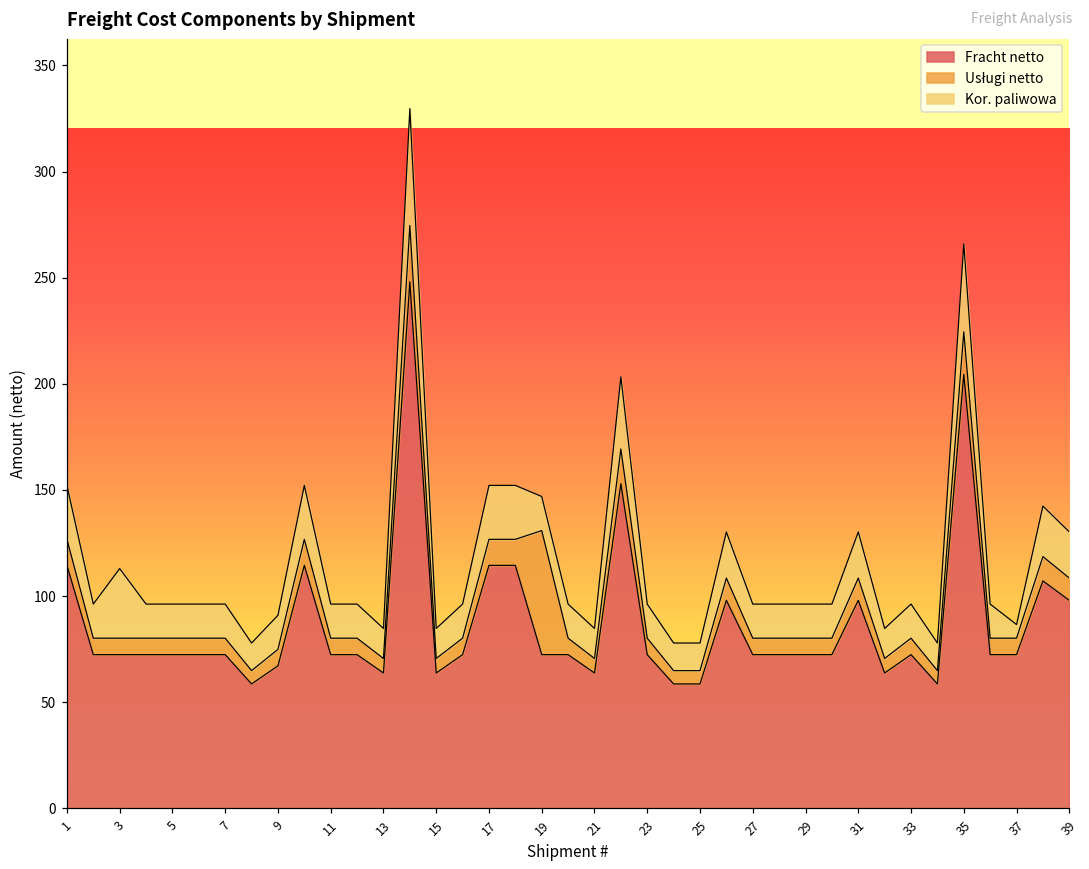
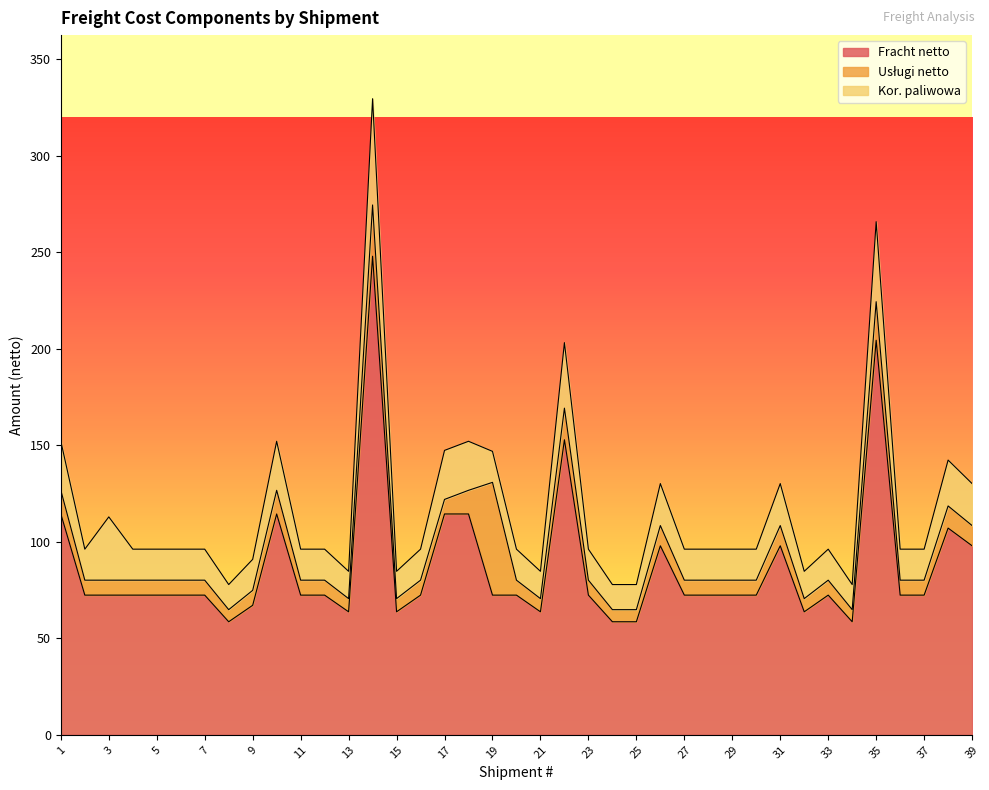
Usługi netto, 17: 12 -> 8
Kor. paliwowa, 37: 6 -> 16
